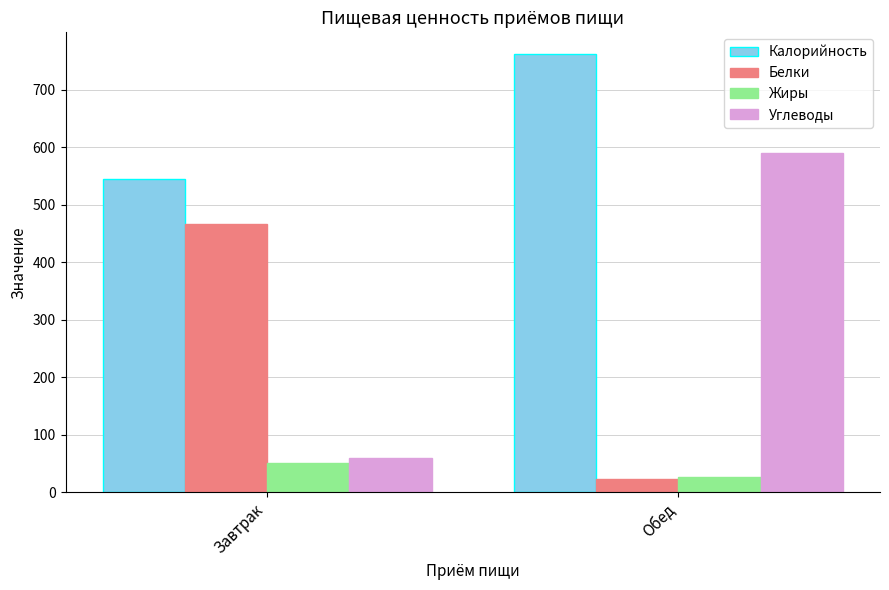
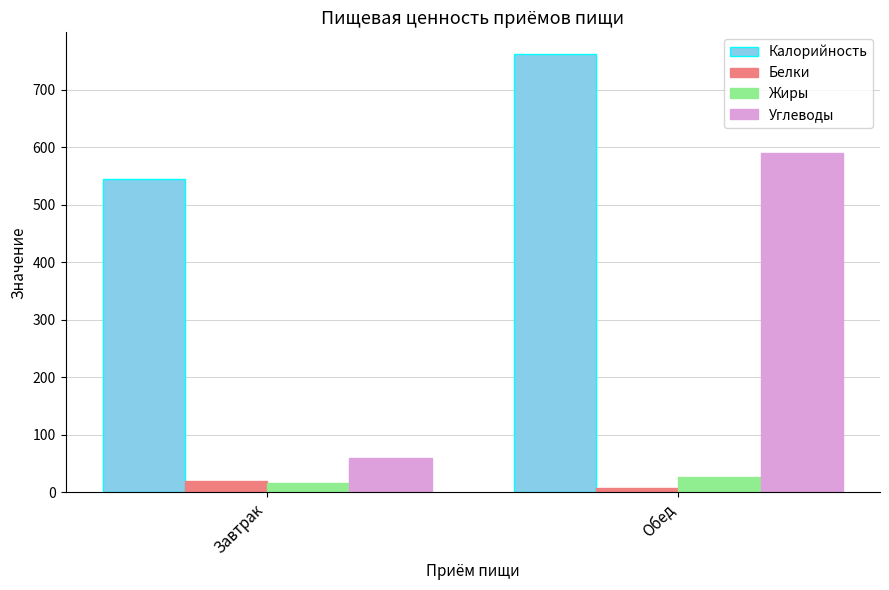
Белки, Завтрак: 470 -> 20
Жиры, Завтрак: 50 -> 20
Белки, Обед: 20 -> 10
